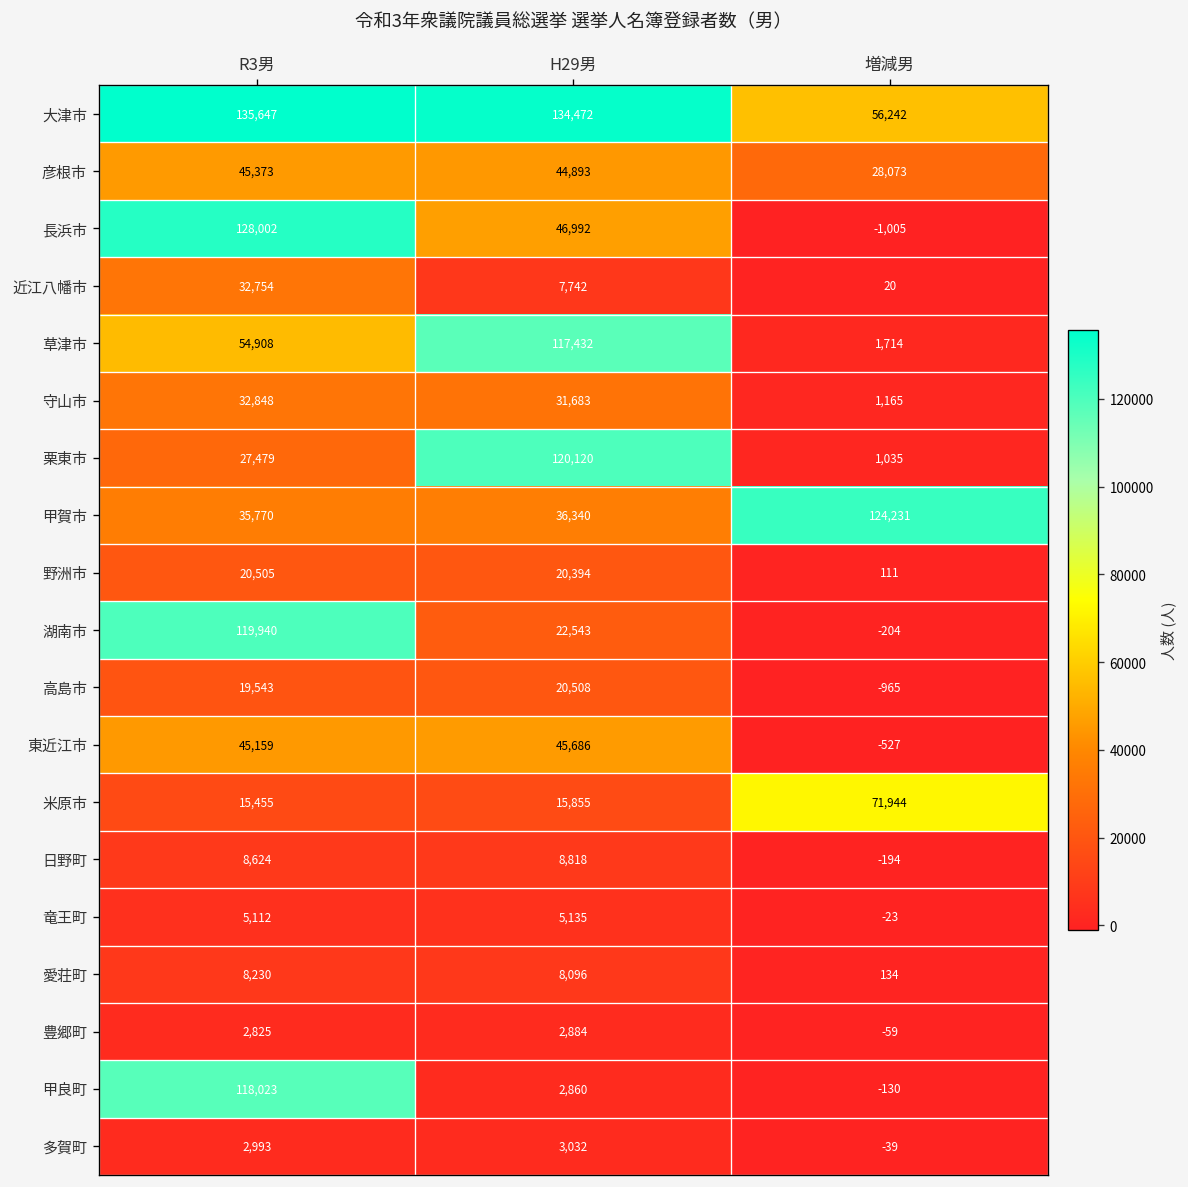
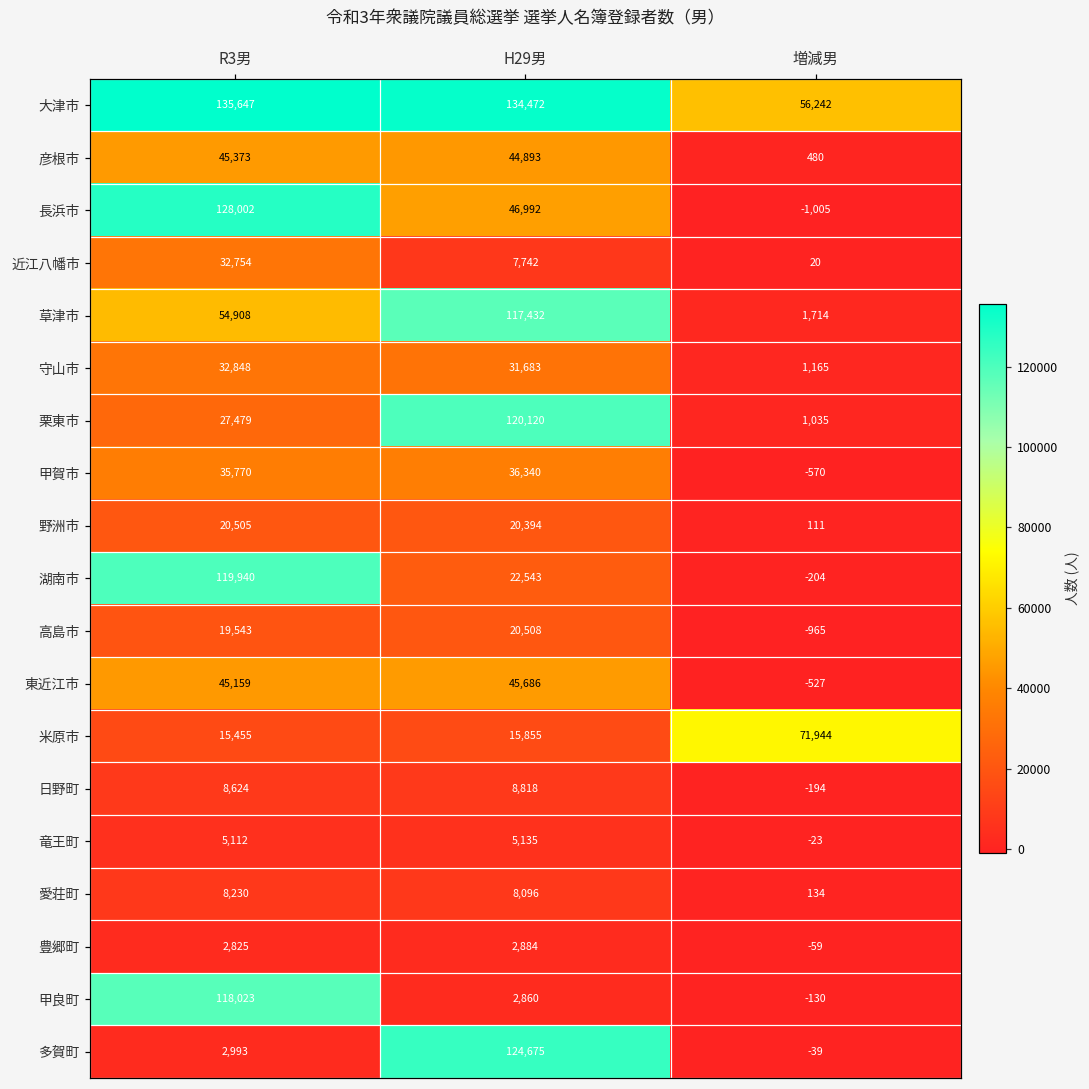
彦根市, 増減男: 28,073 -> 480
甲賀市, 増減男: 124,231 -> -570
多賀町, H29男: 3,032 -> 124,675
